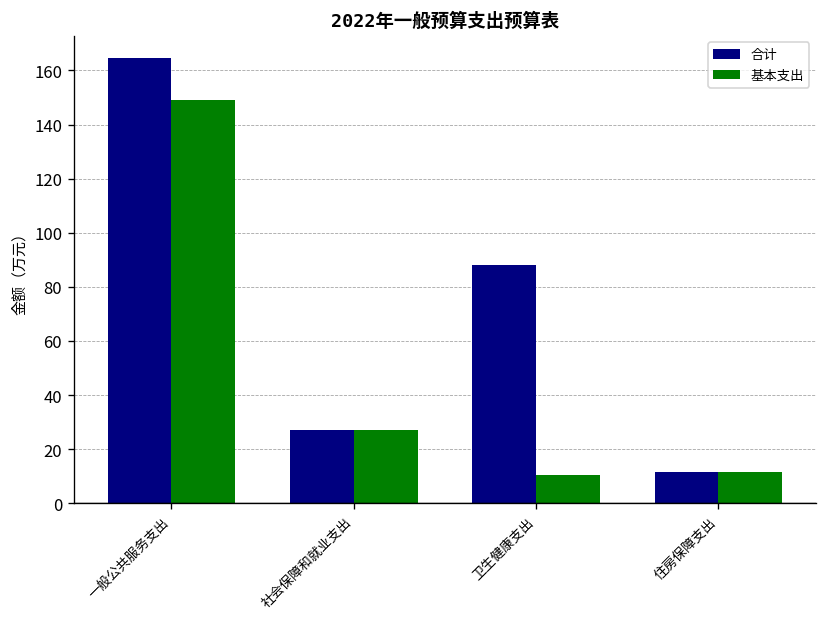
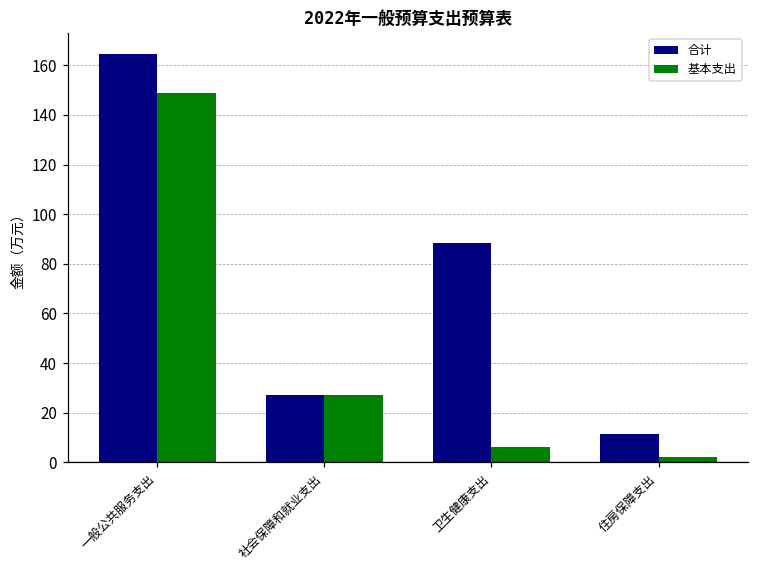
基本支出, 卫生健康支出: 11 -> 6
基本支出, 住房保障支出: 11 -> 2
